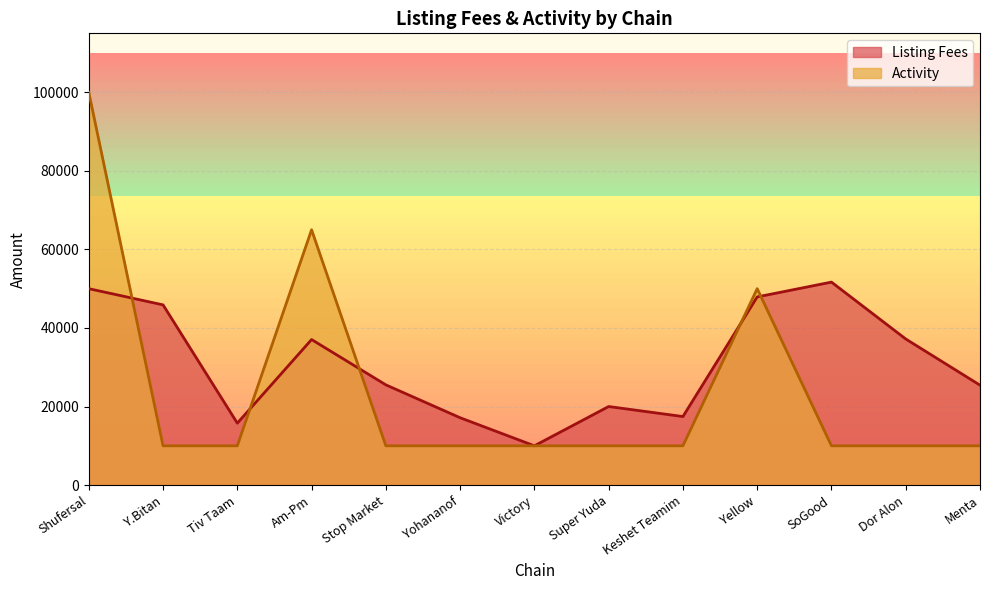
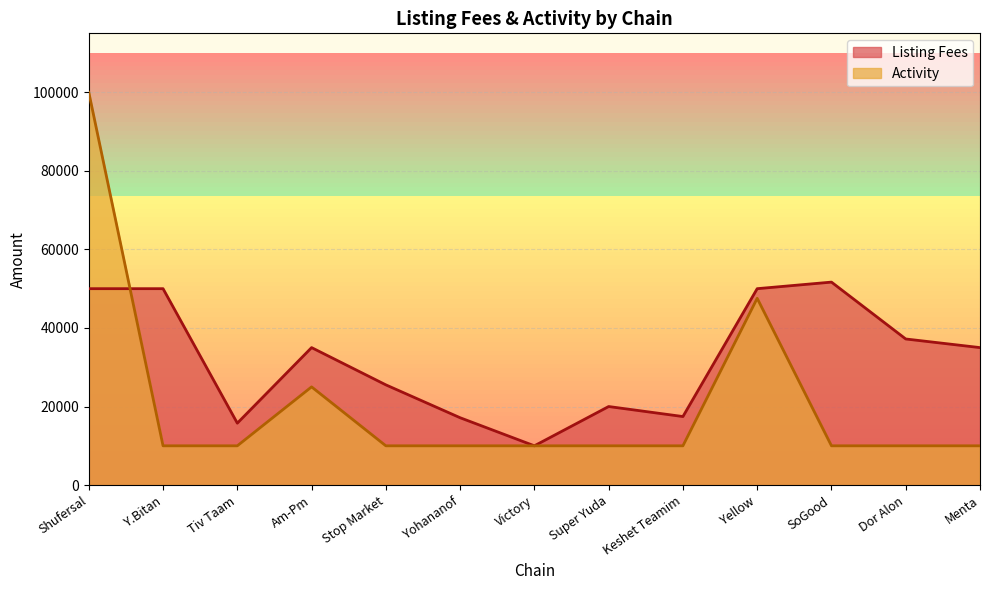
Listing Fees, Y.Bitan: 46000 -> 50000
Listing Fees, Am-Pm: 37000 -> 35000
Activity, Am-Pm: 65000 -> 25000
Listing Fees, Yellow: 48000 -> 50000
Activity, Yellow: 50000 -> 48000
Listing Fees, Menta: 25000 -> 35000
